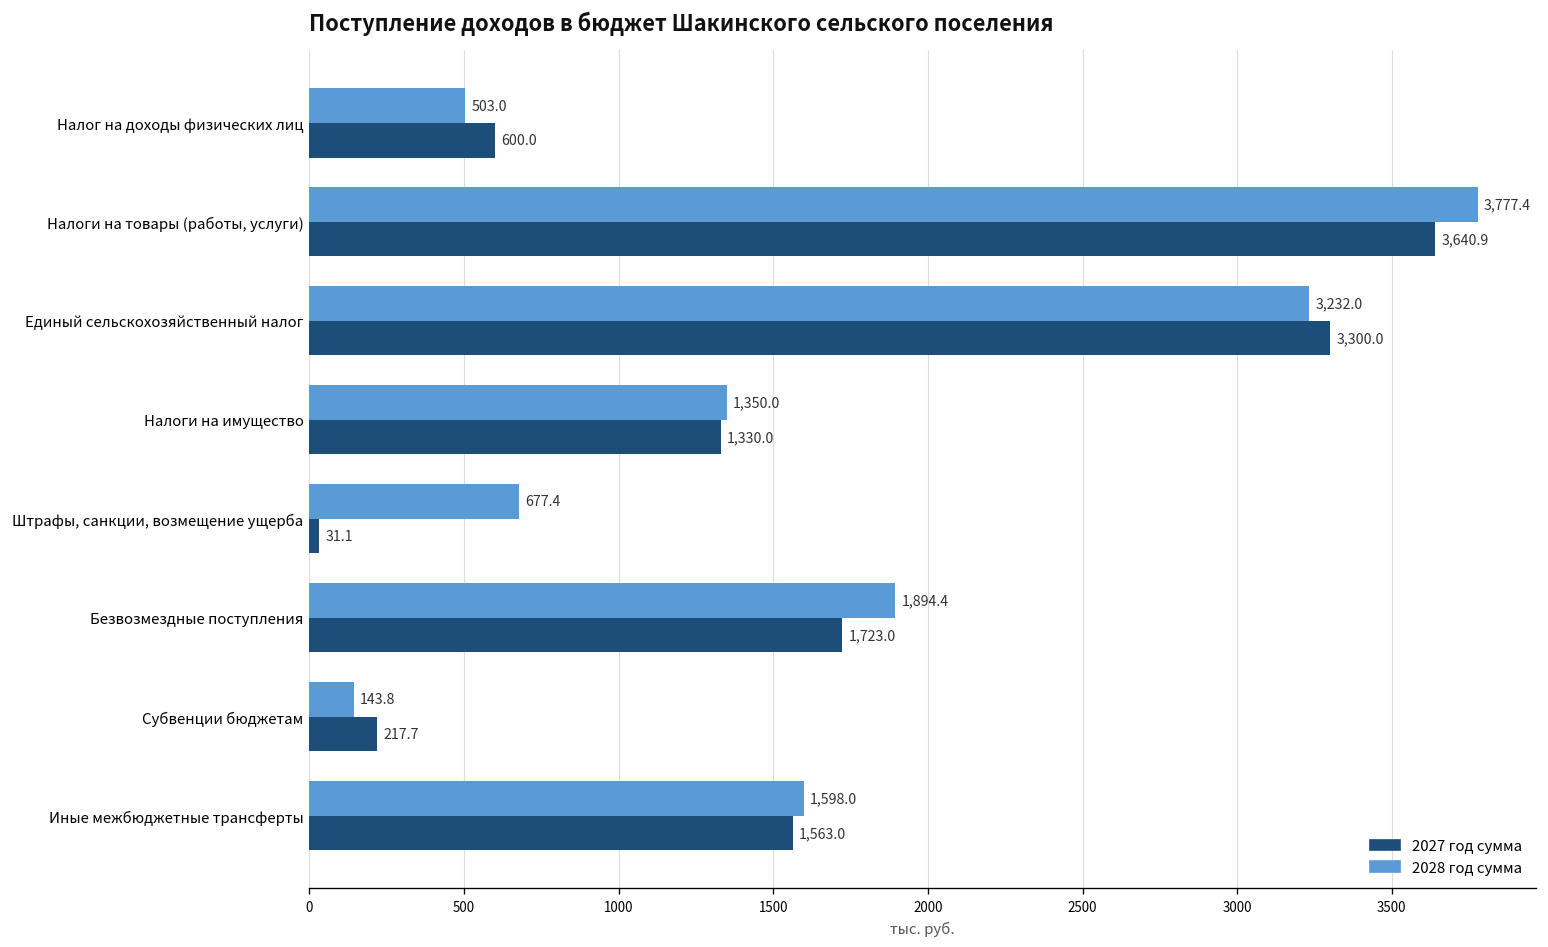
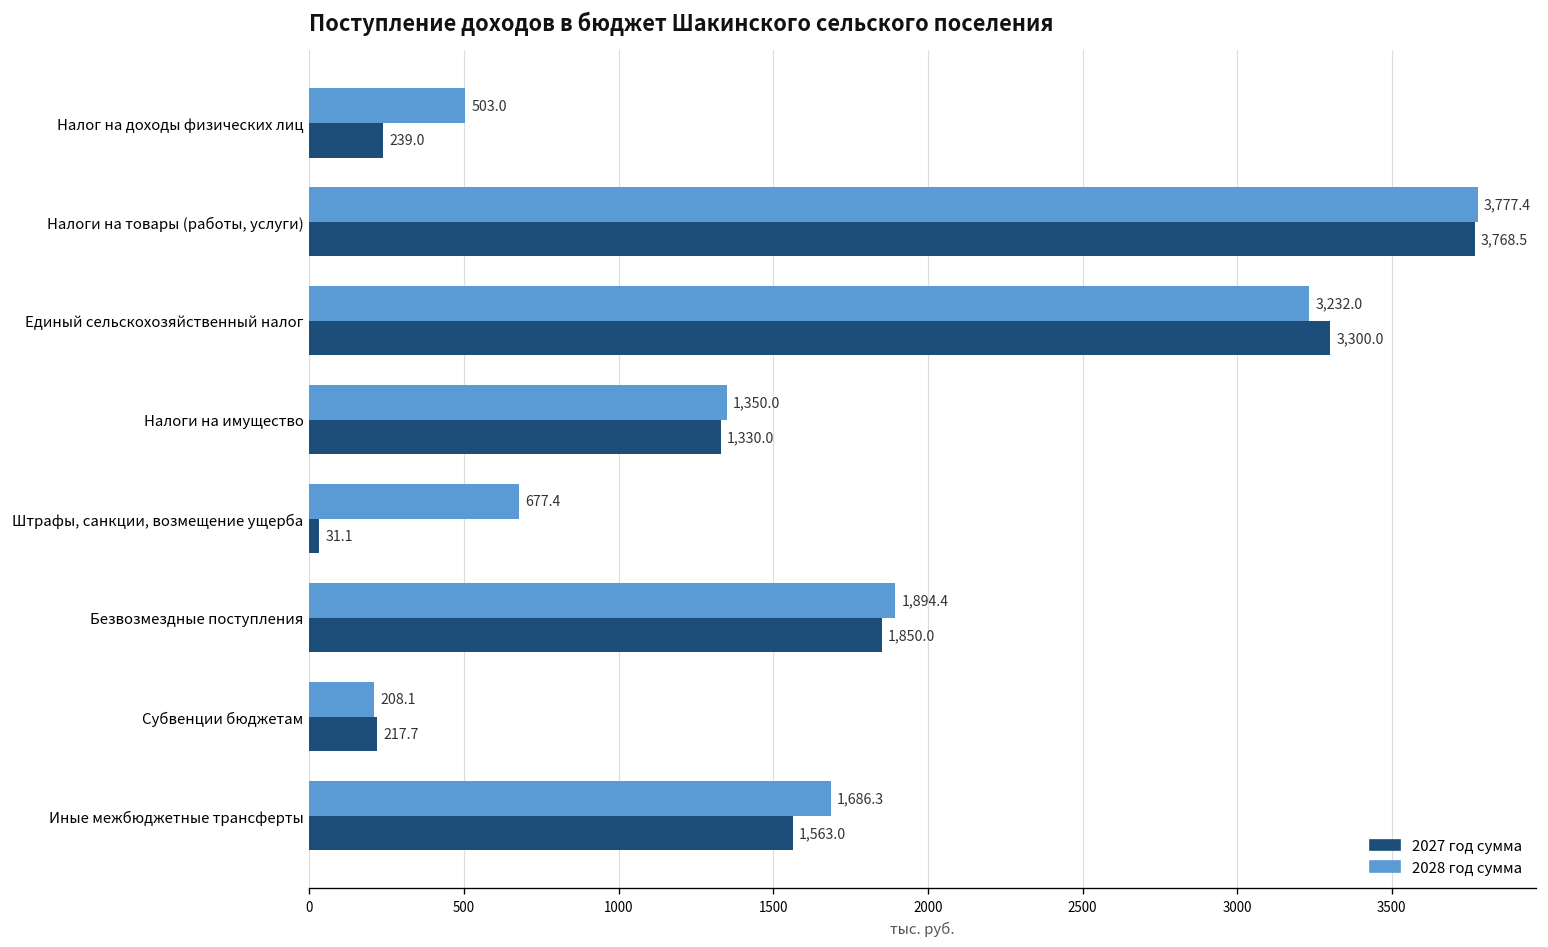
2027 год сумма, Налог на доходы физических лиц: 600.0 -> 239.0
2027 год сумма, Налоги на товары (работы, услуги): 3,640.9 -> 3,768.5
2027 год сумма, Безвозмездные поступления: 1,723.0 -> 1,850.0
2028 год сумма, Субвенции бюджетам: 143.8 -> 208.1
2028 год сумма, Иные межбюджетные трансферты: 1,598.0 -> 1,686.3
